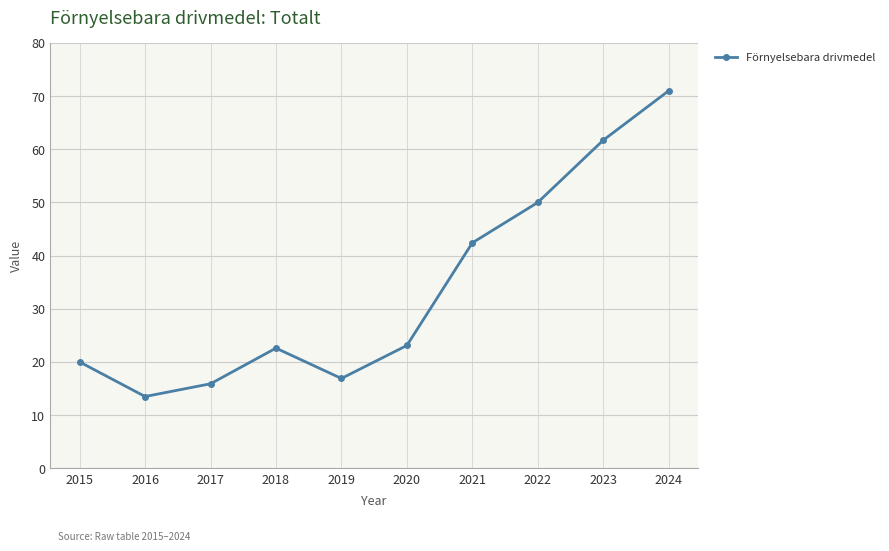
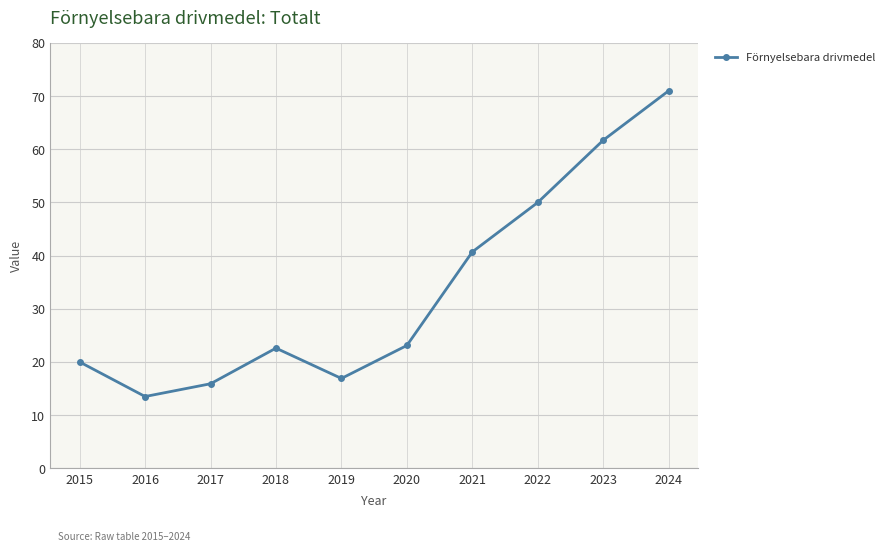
2021: 42 -> 41
